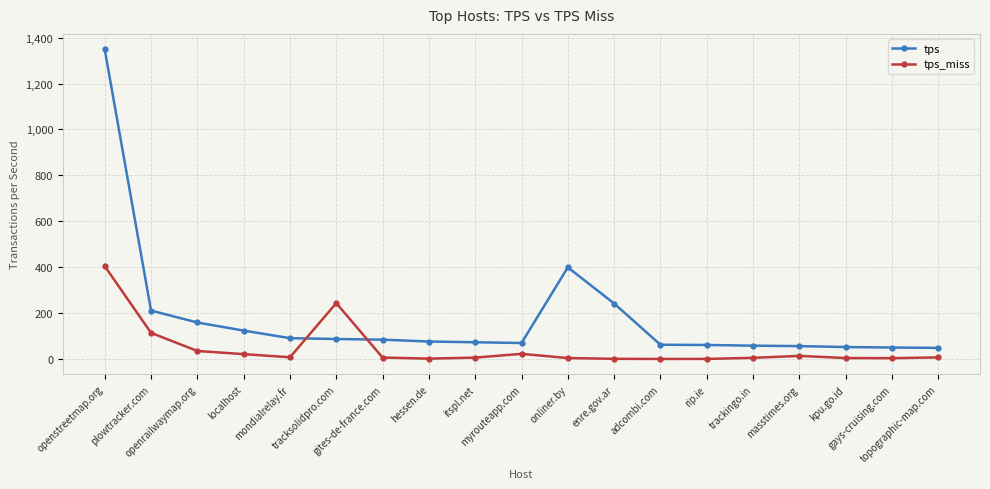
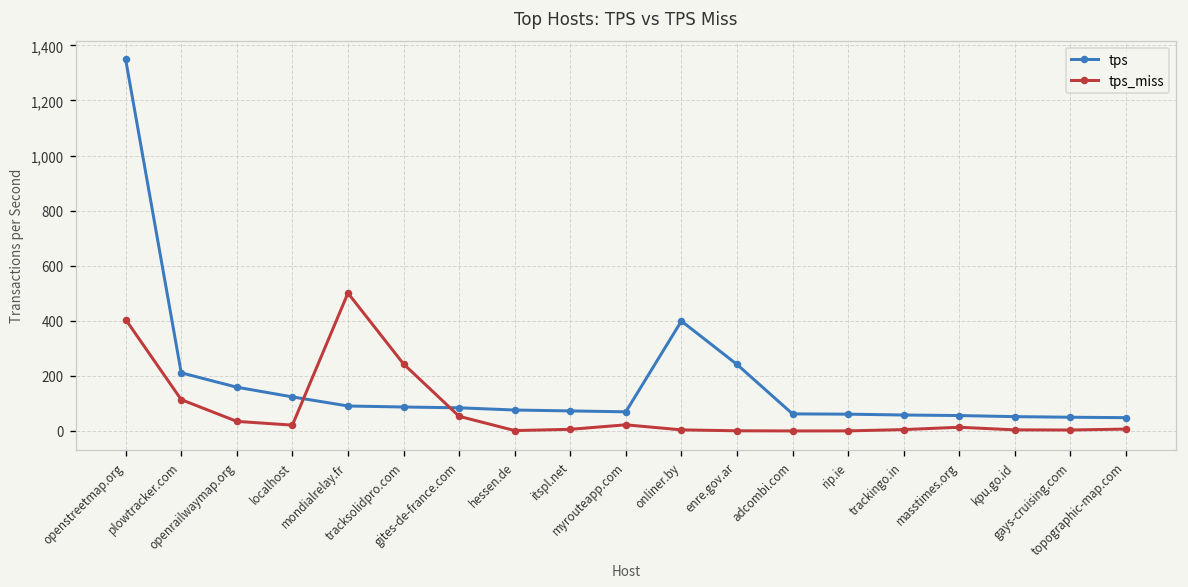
tps_miss, mondialrelay.fr: 10 -> 500
tps_miss, gites-de-france.com: 10 -> 50
